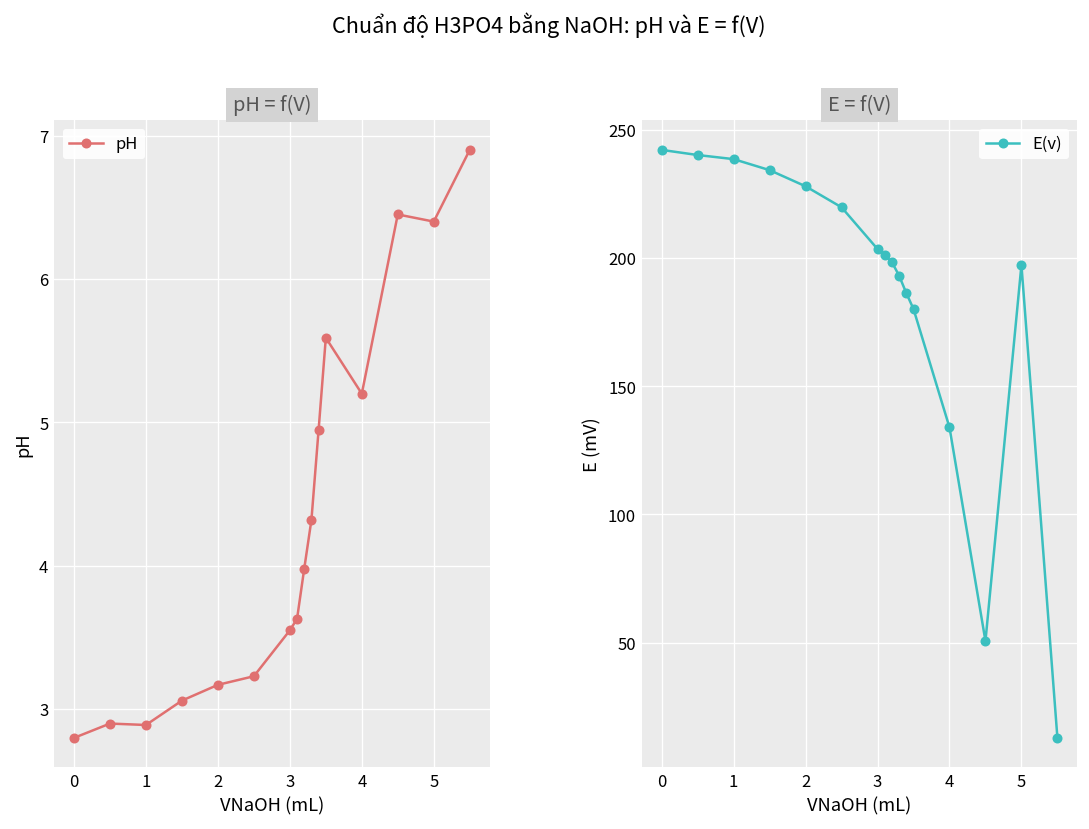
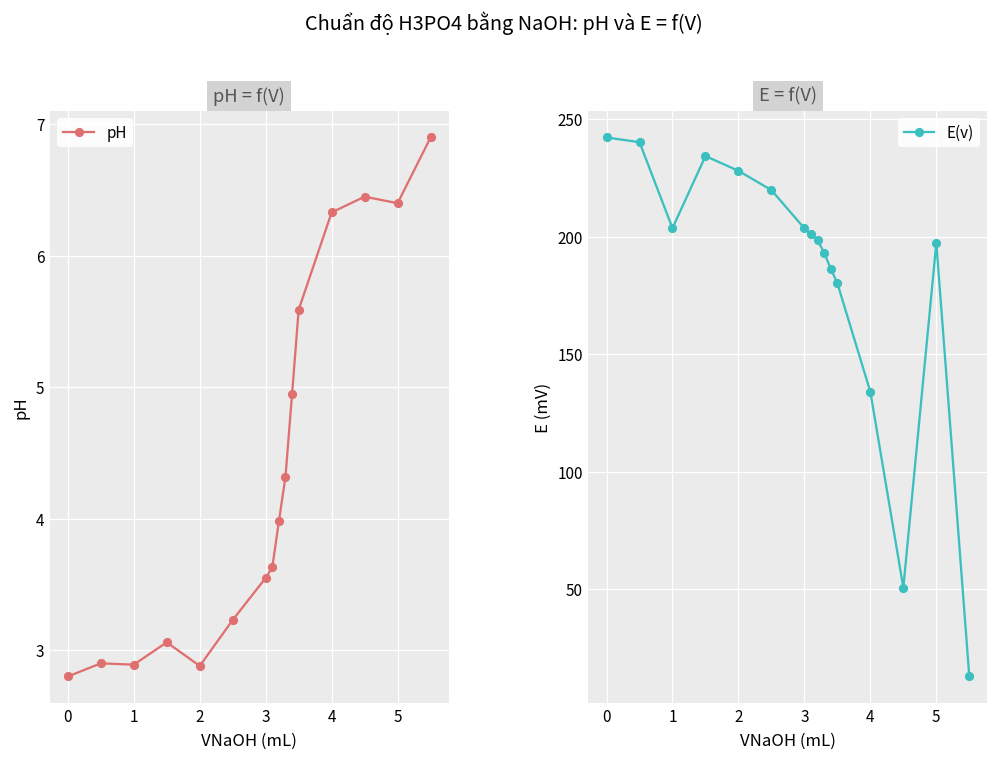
pH = f(V), 2: 3.17 -> 2.88
pH = f(V), 4: 5.20 -> 6.33
E = f(V), 1: 239 -> 204
